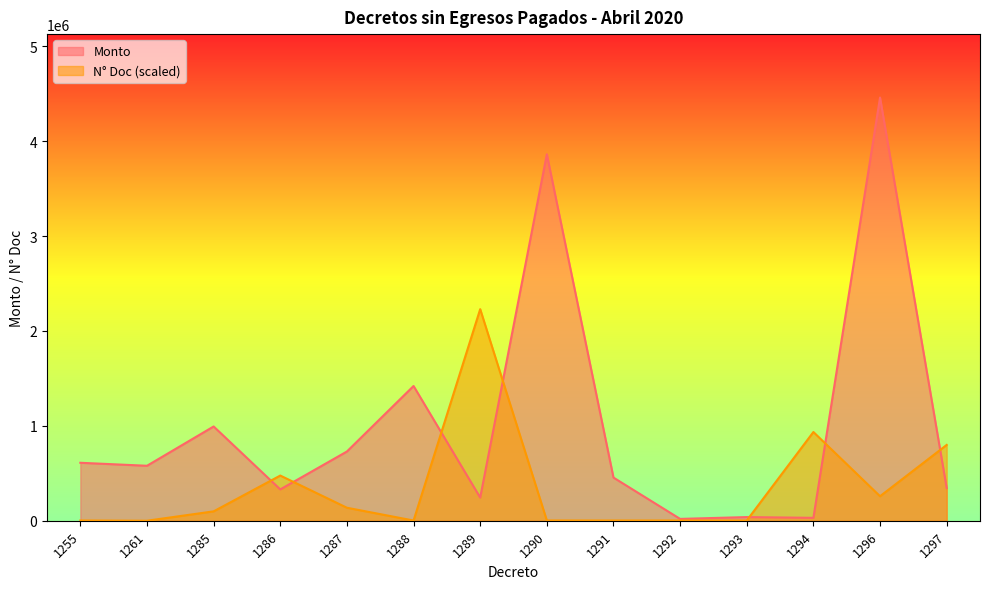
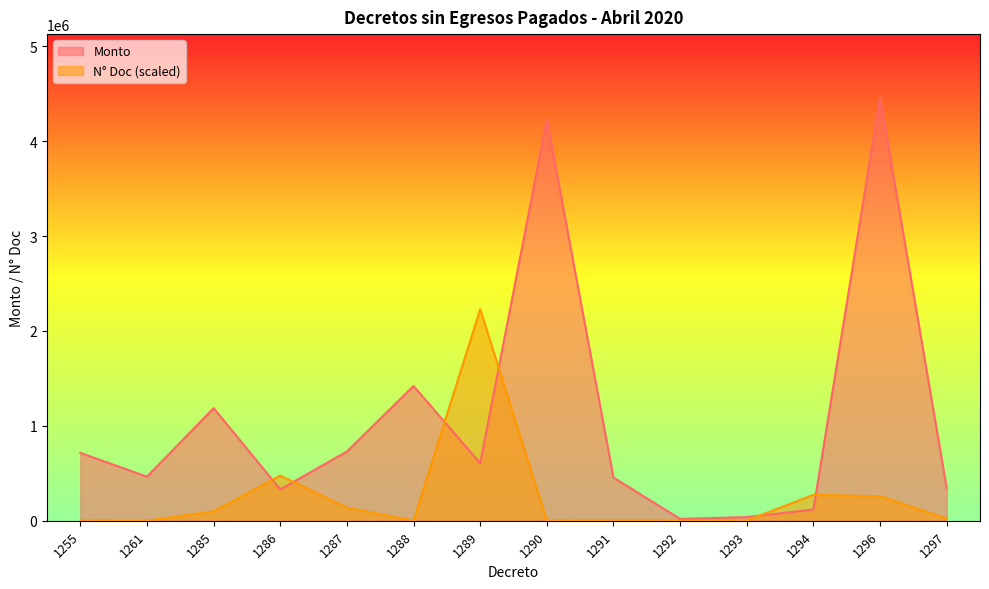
Monto, 1255: 600000 -> 700000
Monto, 1261: 600000 -> 500000
Monto, 1285: 1000000 -> 1200000
Monto, 1289: 200000 -> 600000
Monto, 1290: 3900000 -> 4200000
Monto, 1294: 0 -> 100000
N° Doc (scaled), 1294: 900000 -> 300000
N° Doc (scaled), 1297: 800000 -> 0
